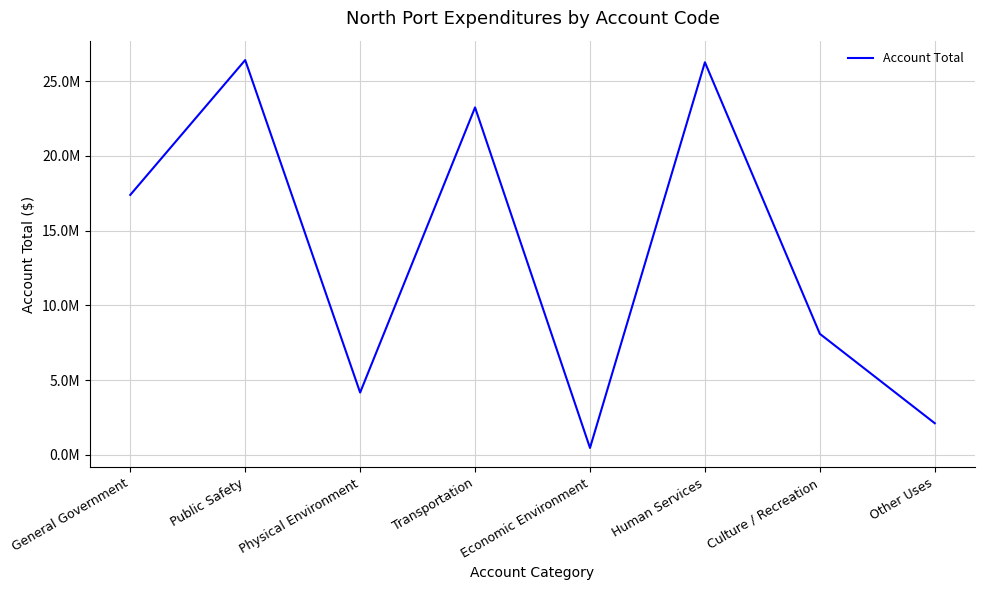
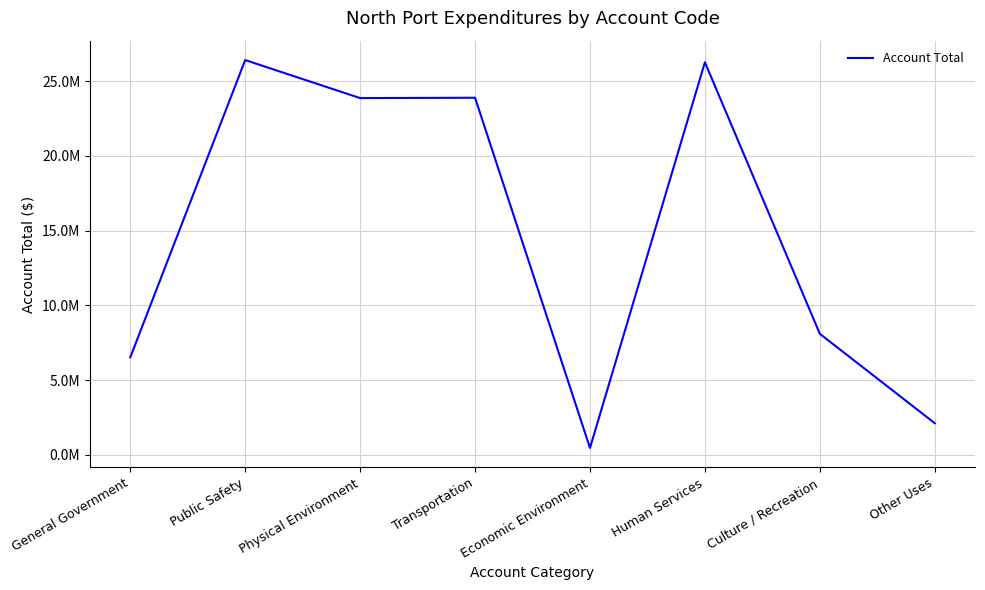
General Government: 17400000 -> 6500000
Physical Environment: 4200000 -> 23900000
Transportation: 23200000 -> 23900000
